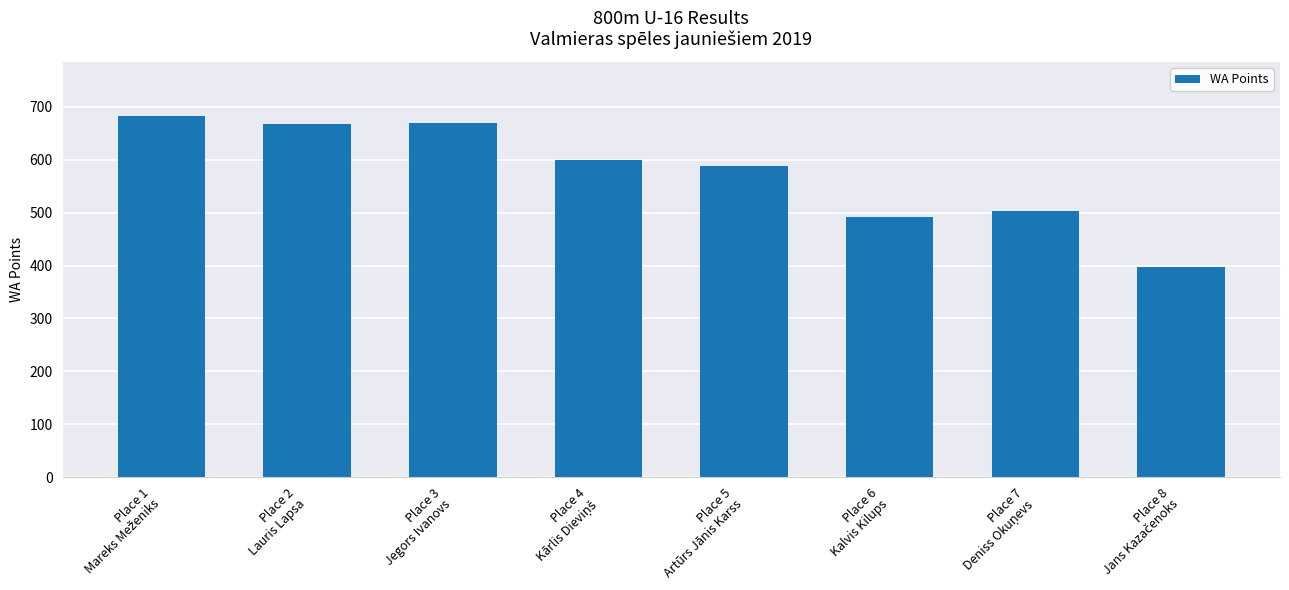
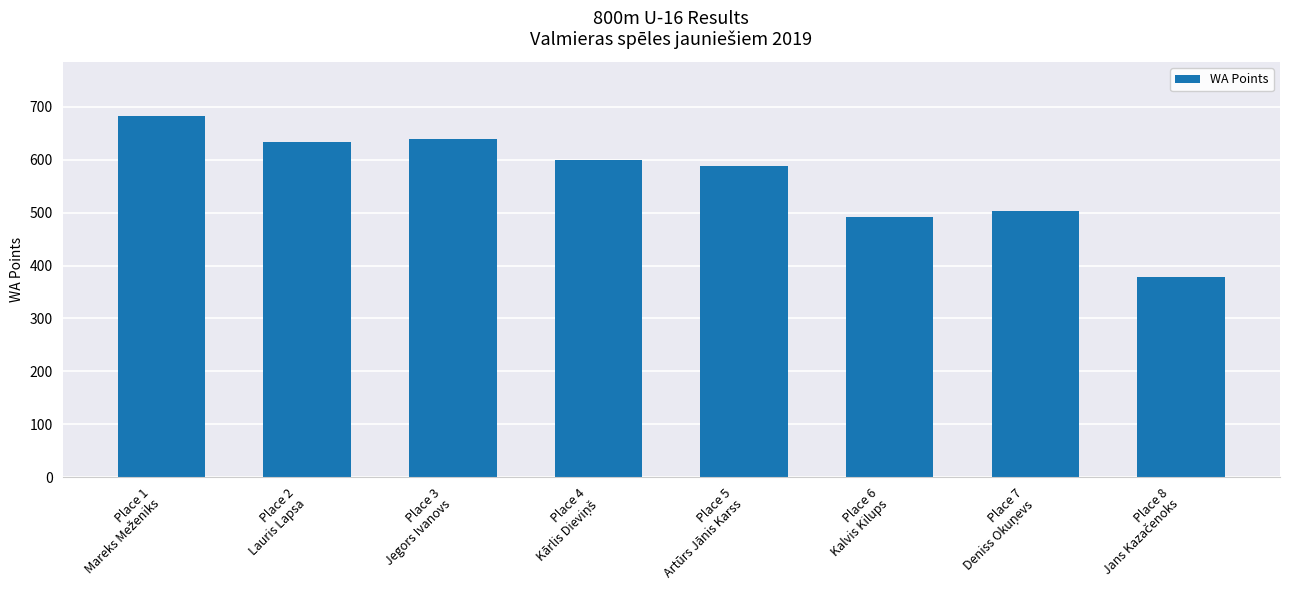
Place 2 Lauris Lapsa: 670 -> 630
Place 3 Jegors Ivanovs: 670 -> 640
Place 8 Jans Kazačenoks: 400 -> 380
